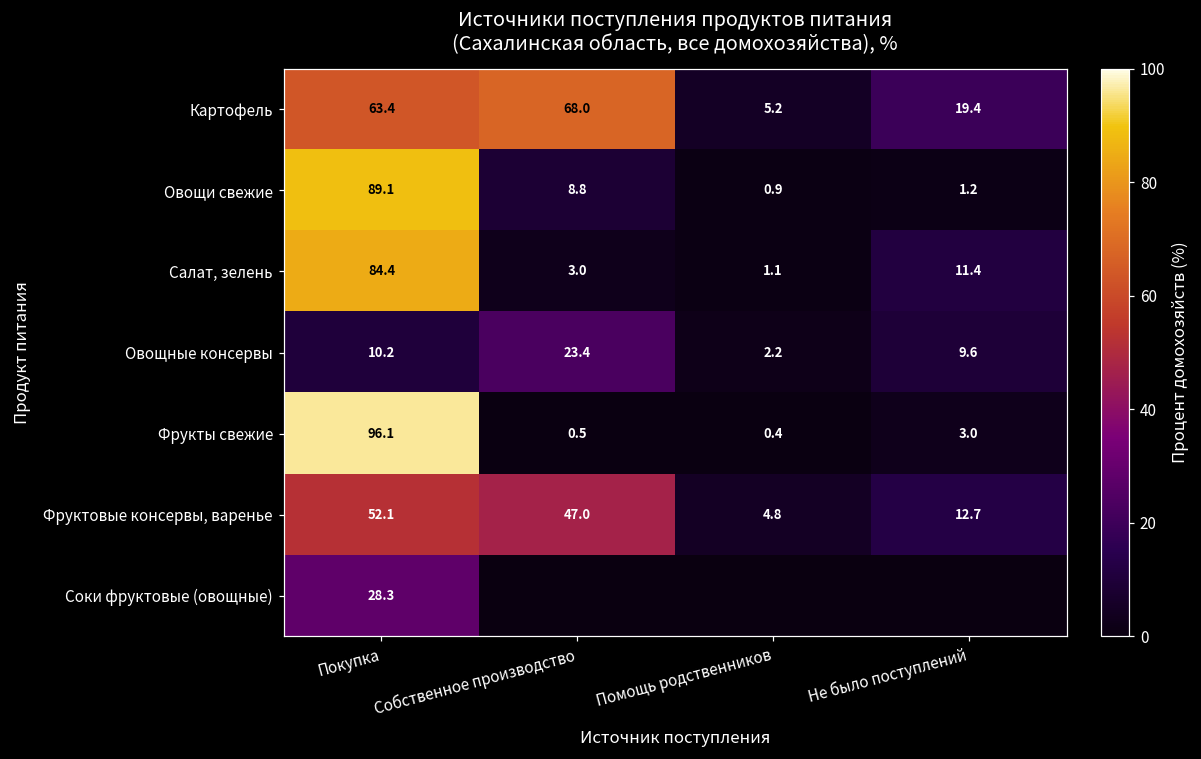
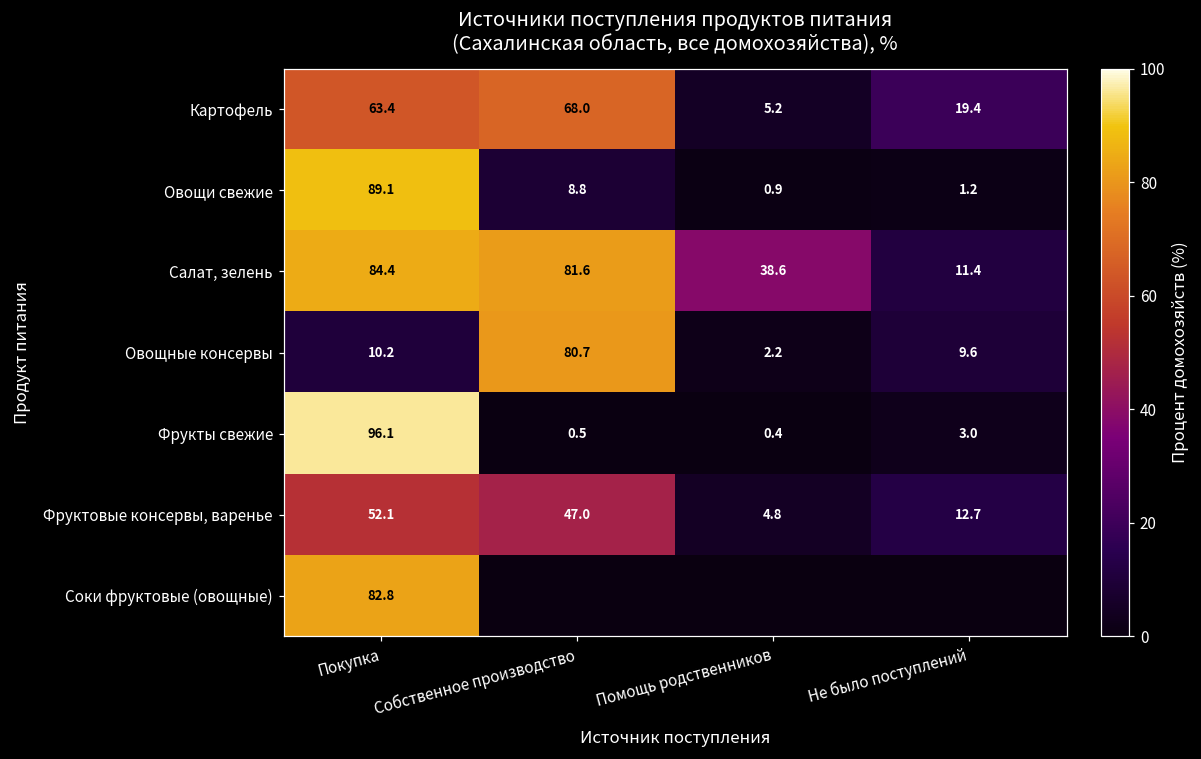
Салат, зелень, Собственное производство: 3.0 -> 81.6
Салат, зелень, Помощь родственников: 1.1 -> 38.6
Овощные консервы, Собственное производство: 23.4 -> 80.7
Соки фруктовые (овощные), Покупка: 28.3 -> 82.8
